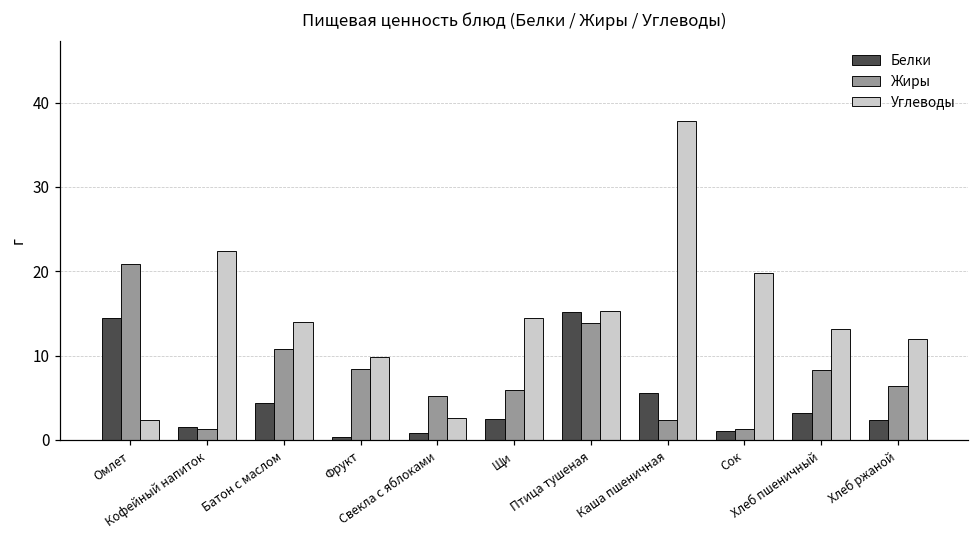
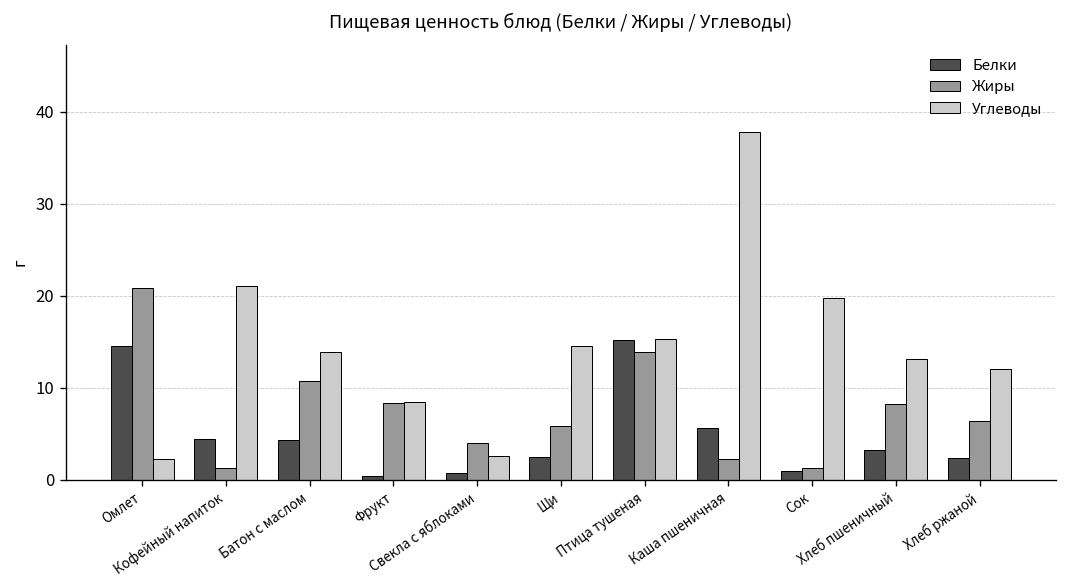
Белки, Кофейный напиток: 2 -> 4
Углеводы, Кофейный напиток: 22 -> 21
Углеводы, Фрукт: 10 -> 9
Жиры, Свекла с яблоками: 5 -> 4
